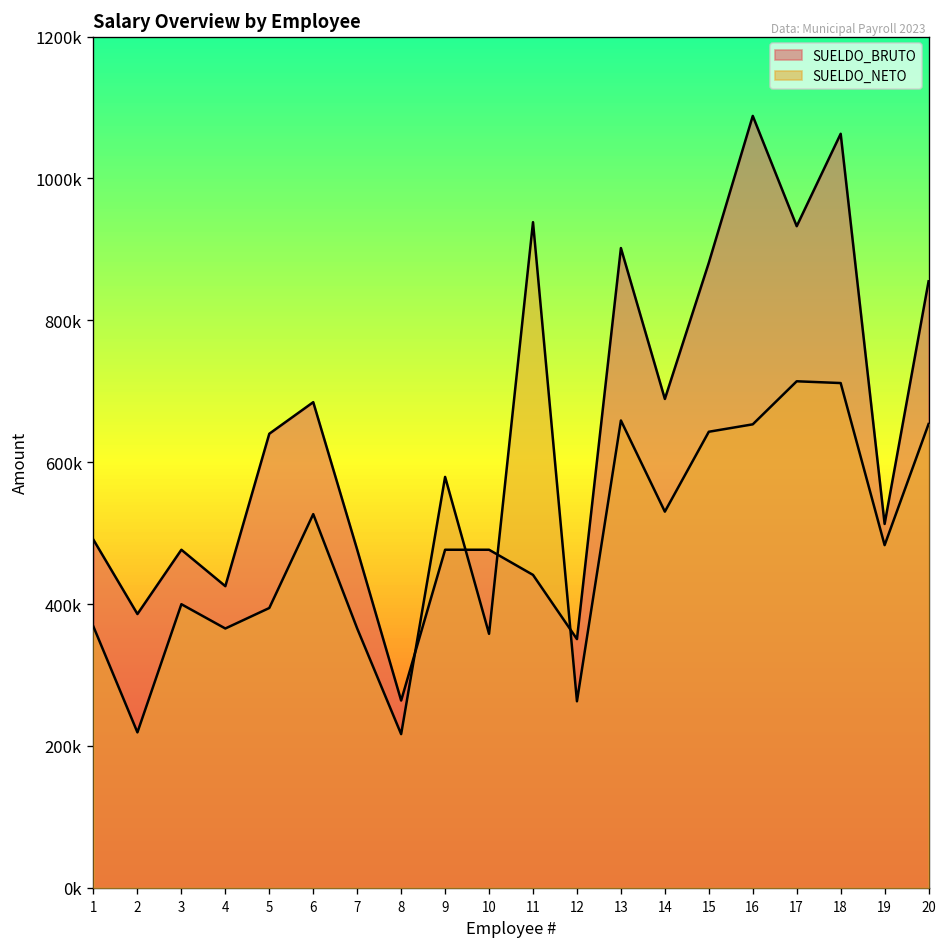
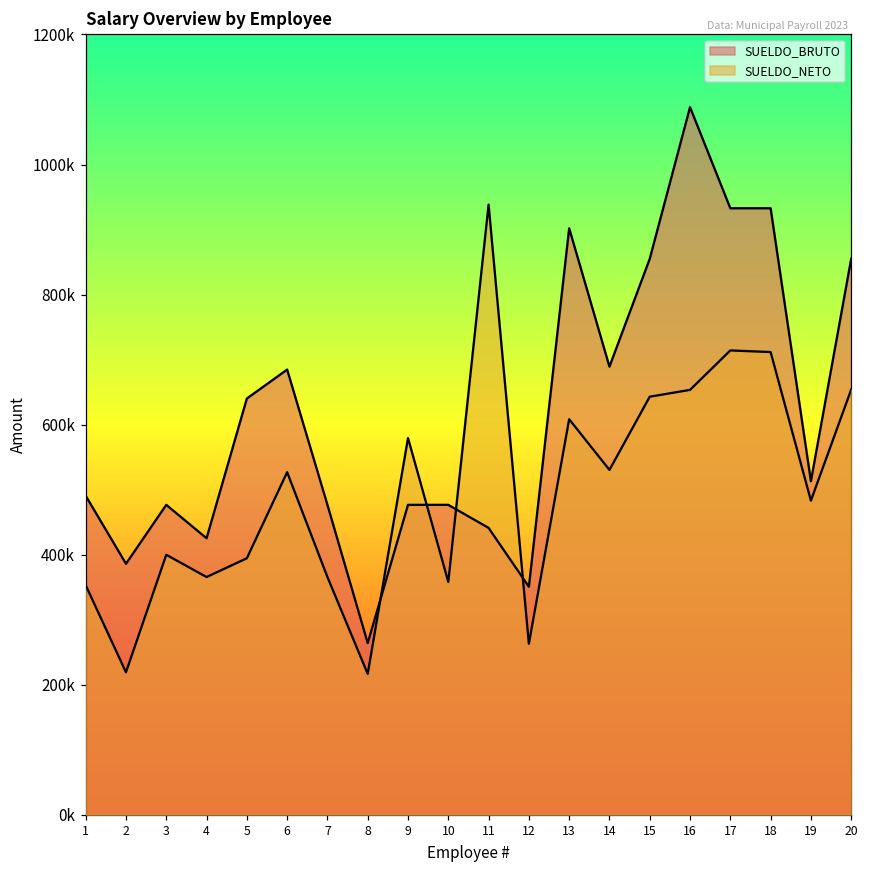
SUELDO_NETO, 1: 370000 -> 350000
SUELDO_NETO, 13: 660000 -> 610000
SUELDO_BRUTO, 15: 880000 -> 860000
SUELDO_BRUTO, 18: 1060000 -> 930000
